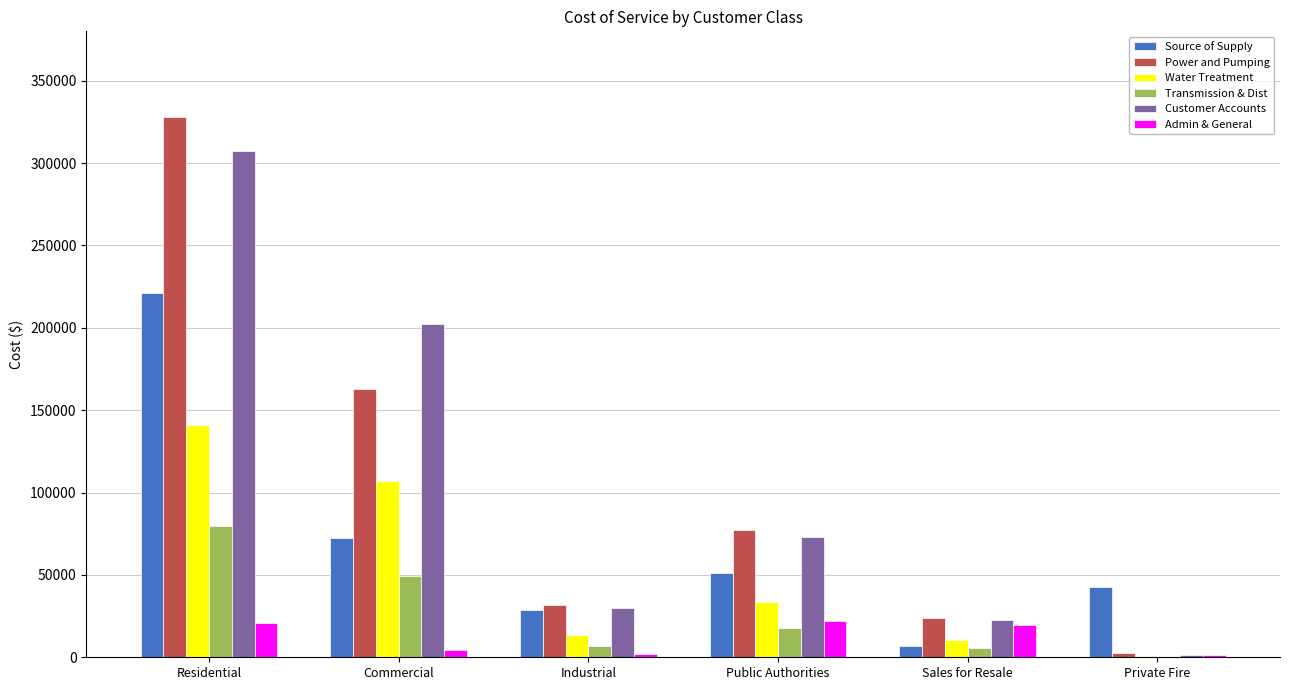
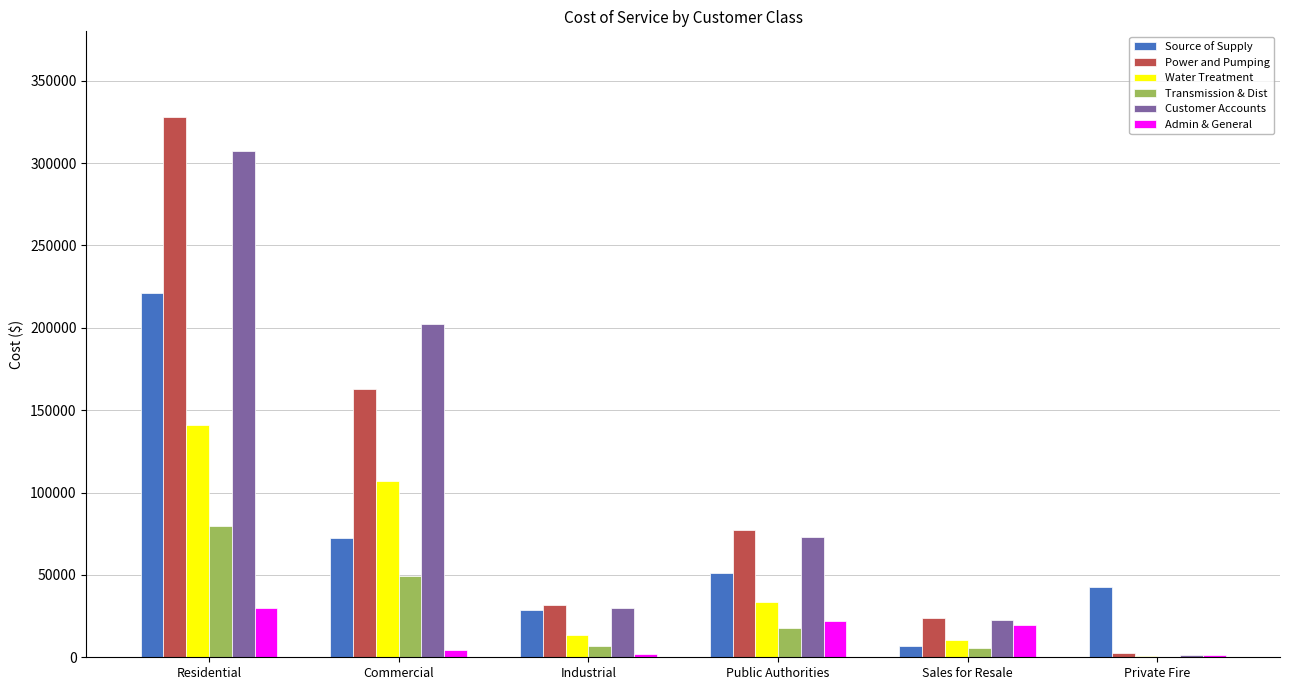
Admin & General, Residential: 21000 -> 30000
